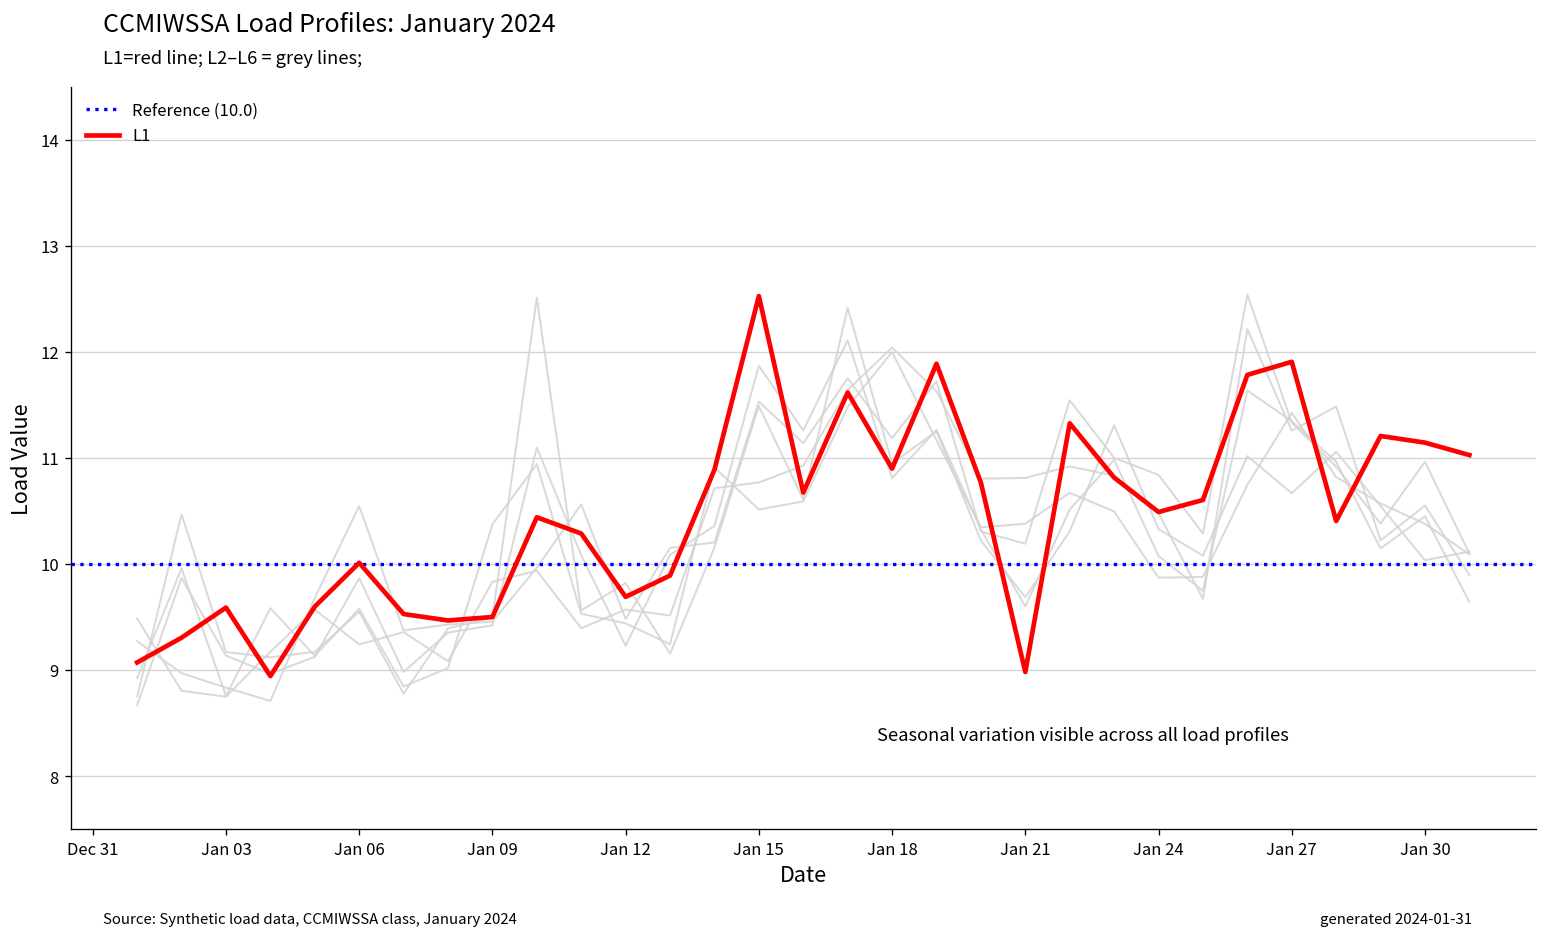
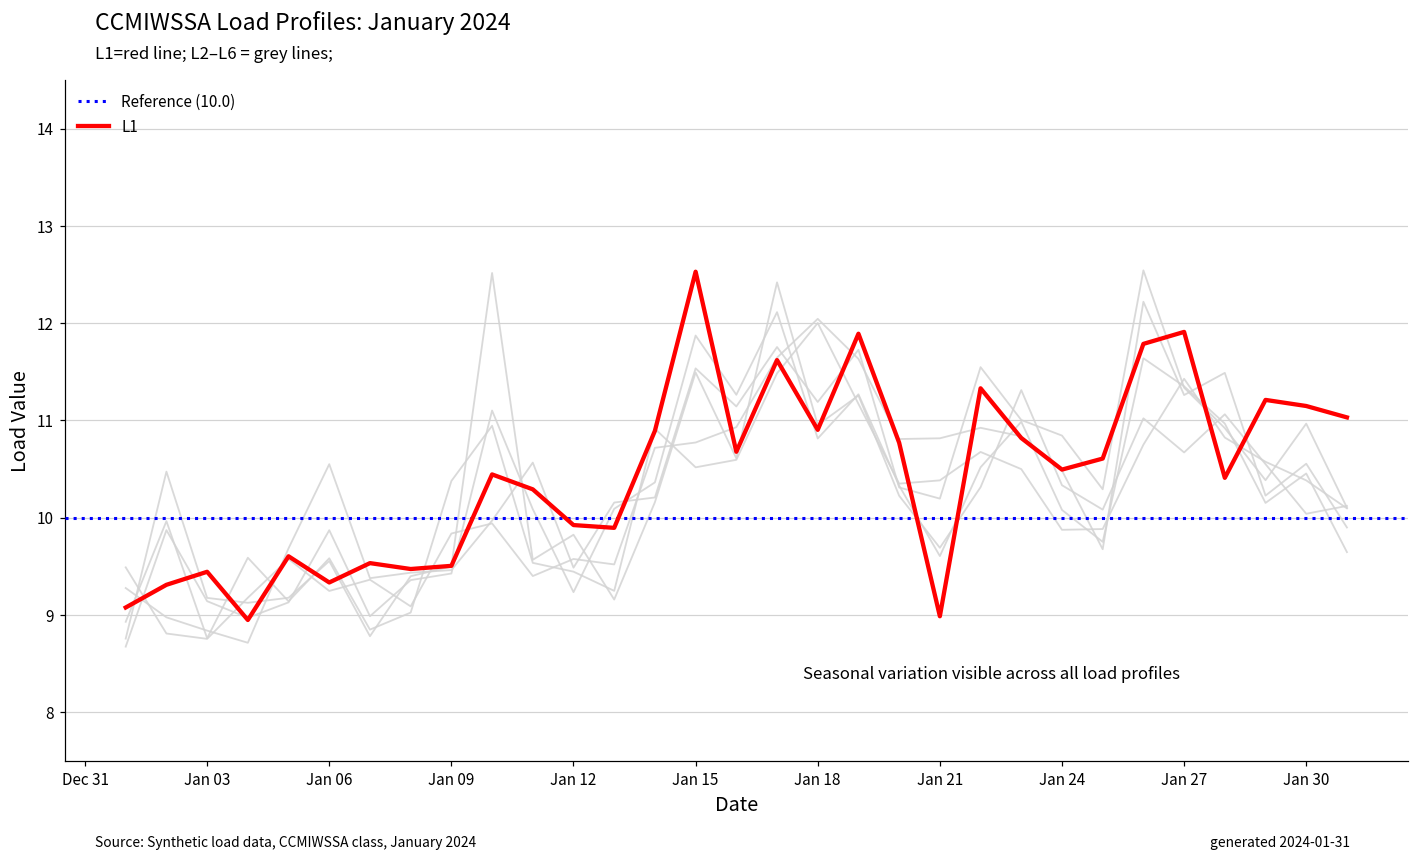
L1, Jan 03: 9.6 -> 9.4
L1, Jan 06: 10.0 -> 9.3
L1, Jan 12: 9.7 -> 9.9
